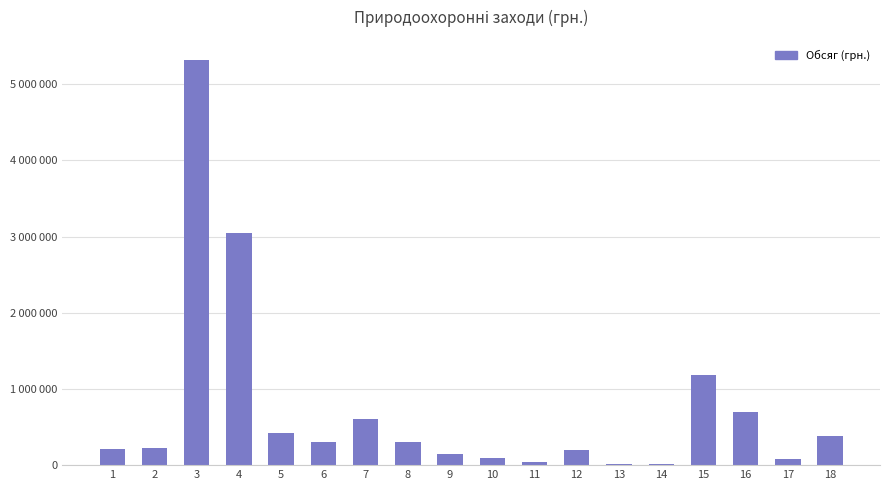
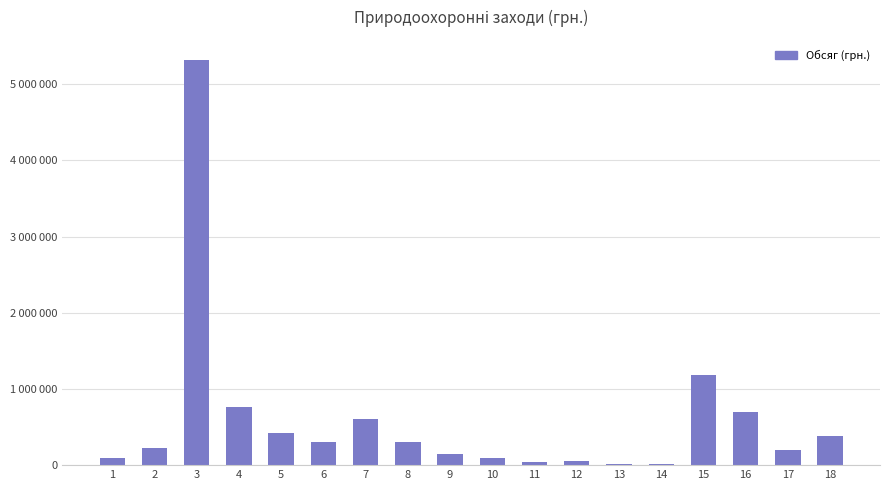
1: 200000 -> 100000
4: 3000000 -> 800000
12: 200000 -> 100000
17: 100000 -> 200000
